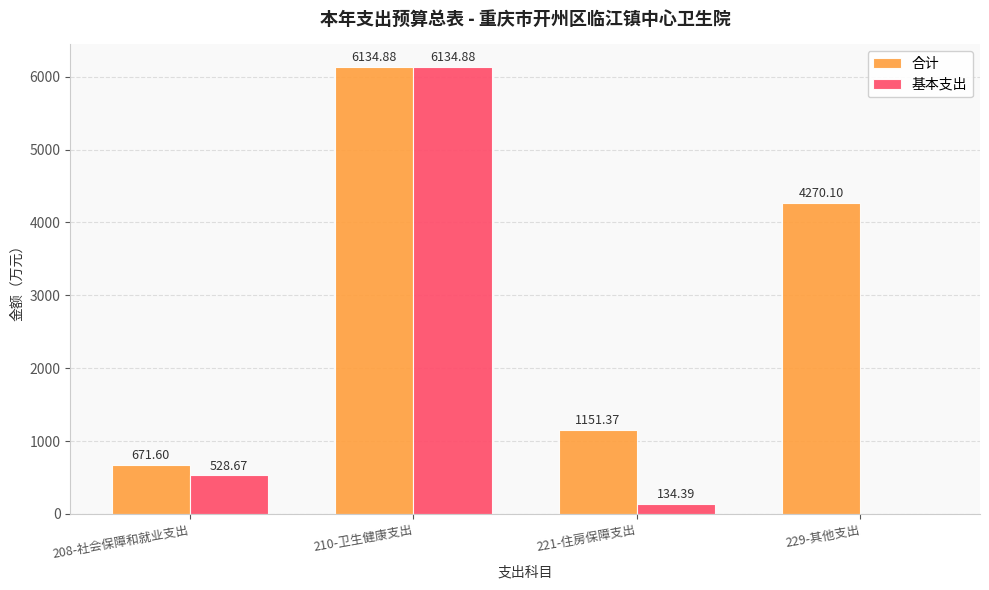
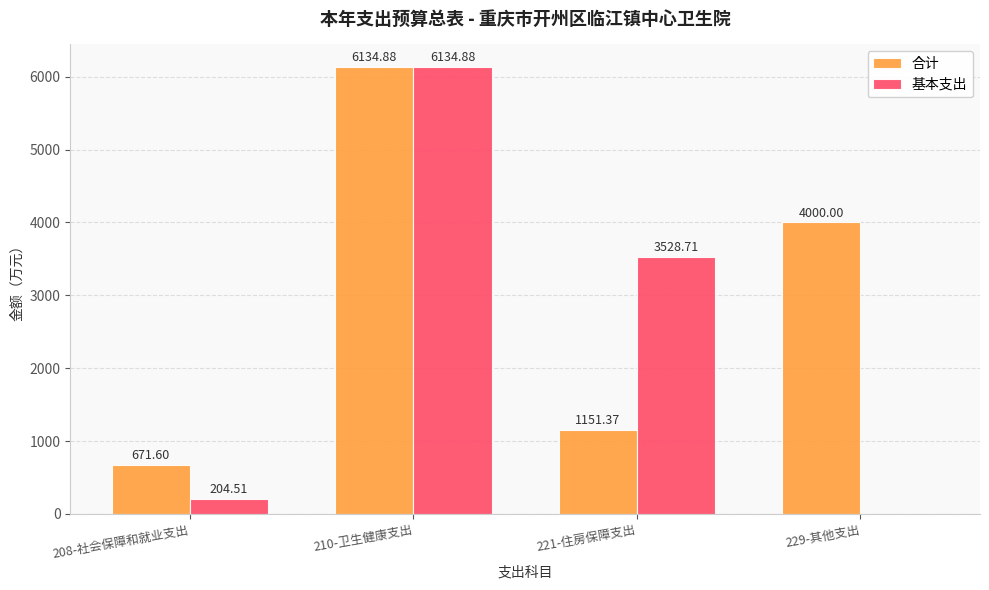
基本支出, 208-社会保障和就业支出: 528.67 -> 204.51
基本支出, 221-住房保障支出: 134.39 -> 3528.71
合计, 229-其他支出: 4270.10 -> 4000.00
